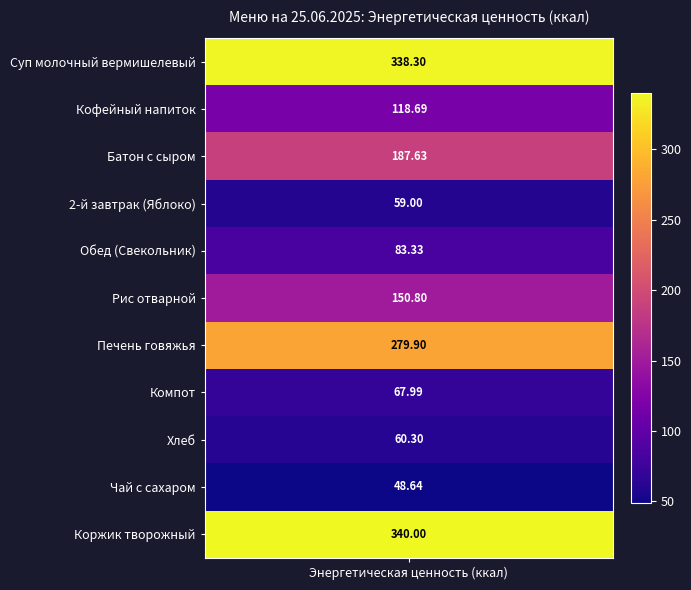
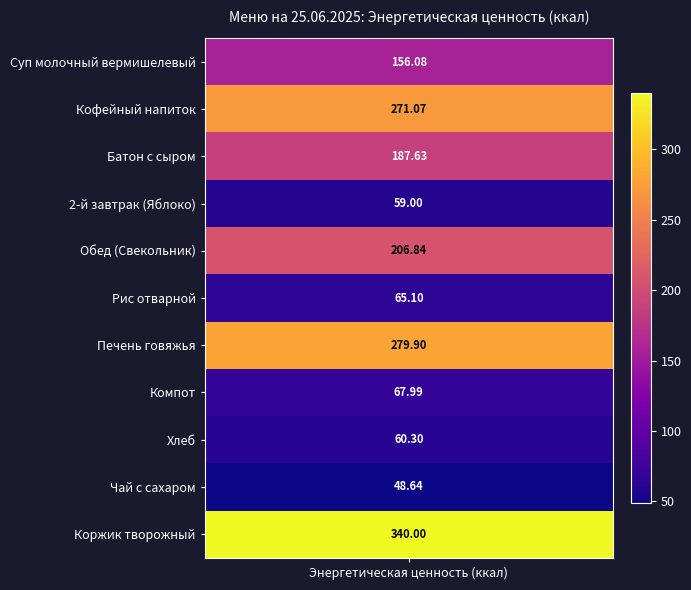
Суп молочный вермишелевый, Энергетическая ценность (ккал): 338.30 -> 156.08
Кофейный напиток, Энергетическая ценность (ккал): 118.69 -> 271.07
Обед (Свекольник), Энергетическая ценность (ккал): 83.33 -> 206.84
Рис отварной, Энергетическая ценность (ккал): 150.80 -> 65.10
